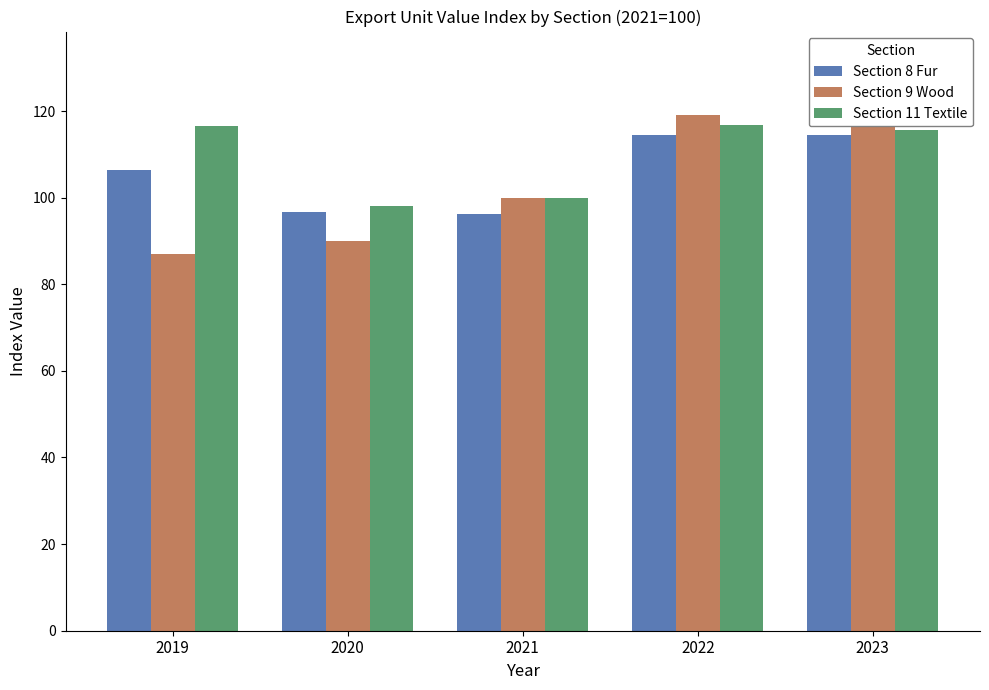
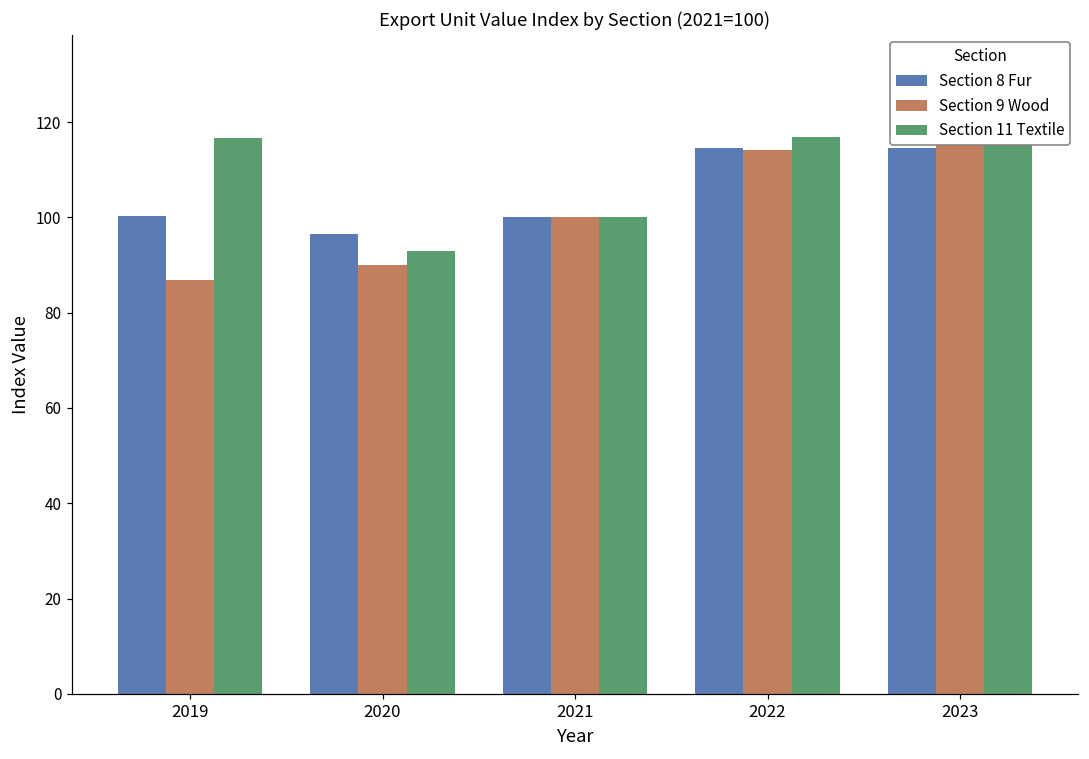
Section 8 Fur, 2019: 106 -> 100
Section 11 Textile, 2020: 98 -> 93
Section 8 Fur, 2021: 96 -> 100
Section 9 Wood, 2022: 119 -> 114
